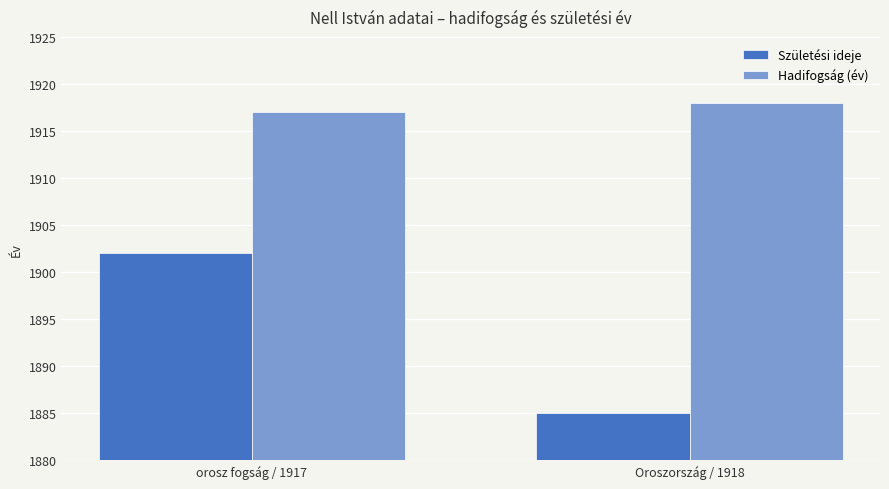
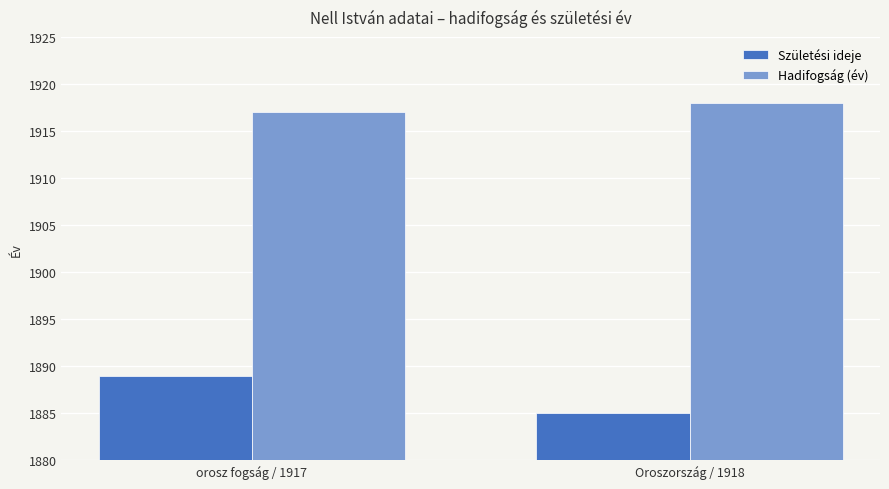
Születési ideje, orosz fogság / 1917: 1902 -> 1889
